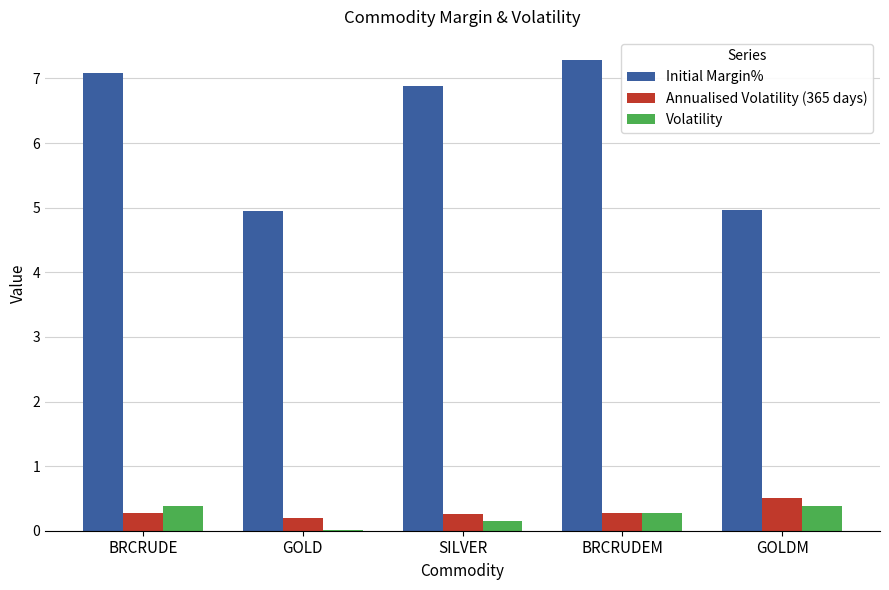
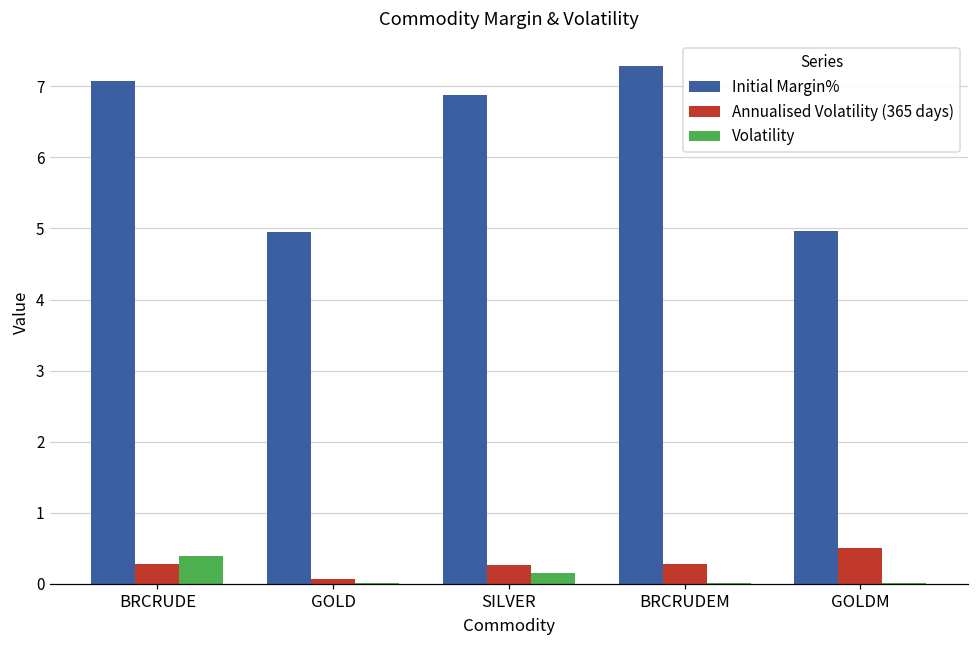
Annualised Volatility (365 days), GOLD: 0.2 -> 0.1
Volatility, BRCRUDEM: 0.3 -> 0.0
Volatility, GOLDM: 0.4 -> 0.0
